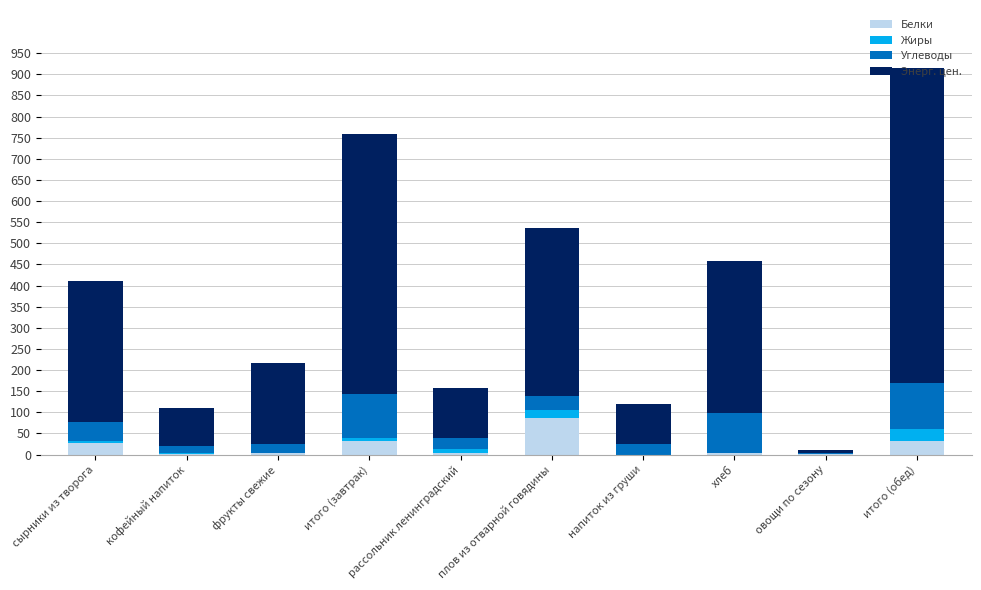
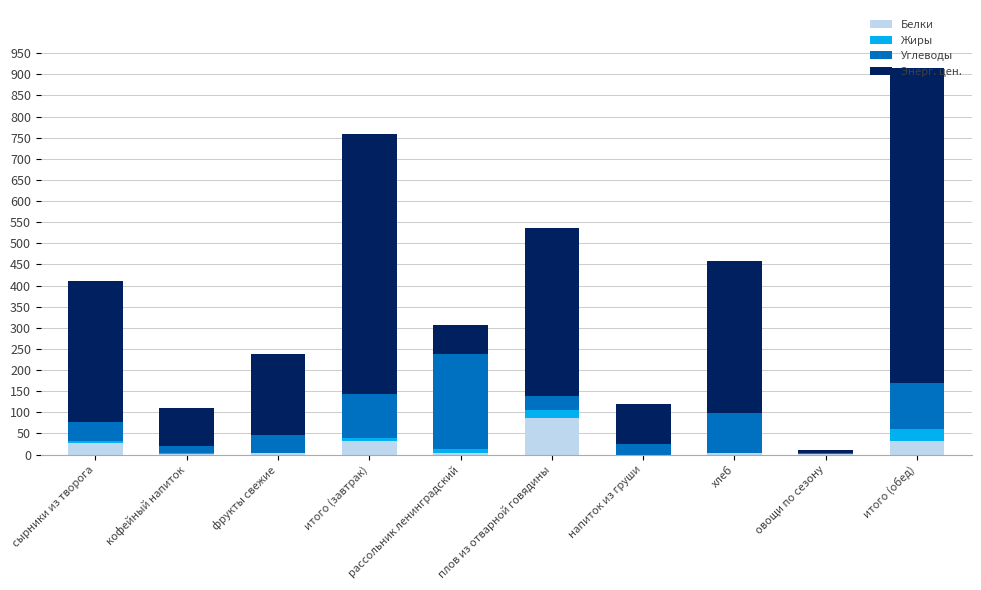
Углеводы, фрукты свежие: 20 -> 40
Углеводы, рассольник ленинградский: 30 -> 230
Энерг. цен., рассольник ленинградский: 120 -> 70
